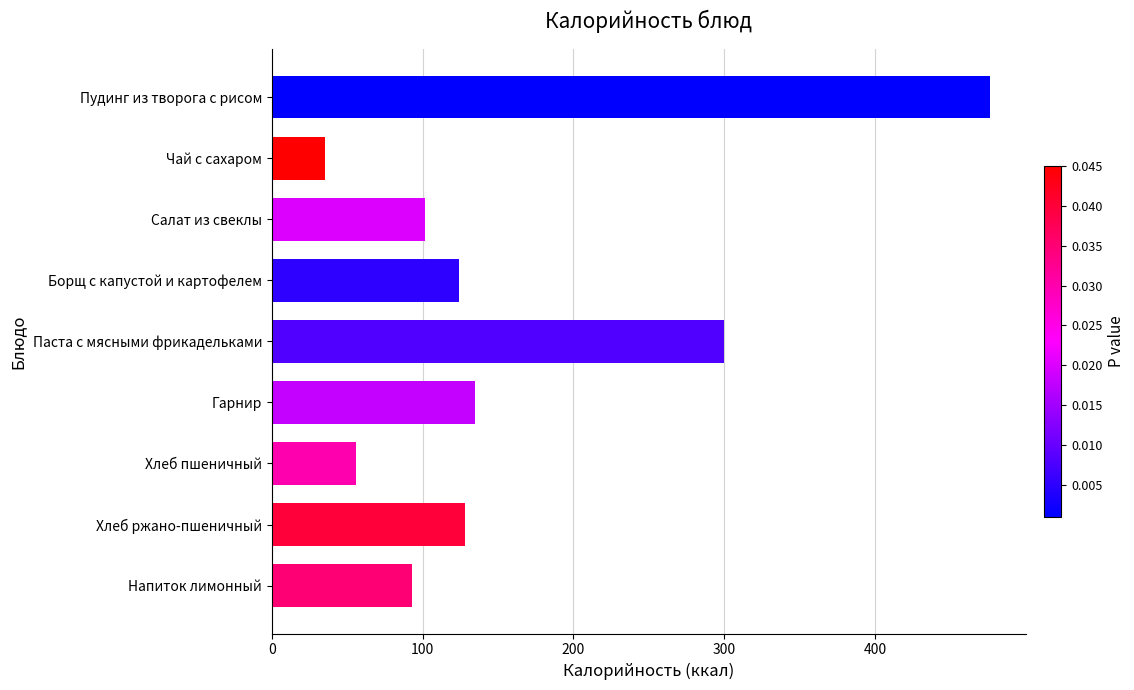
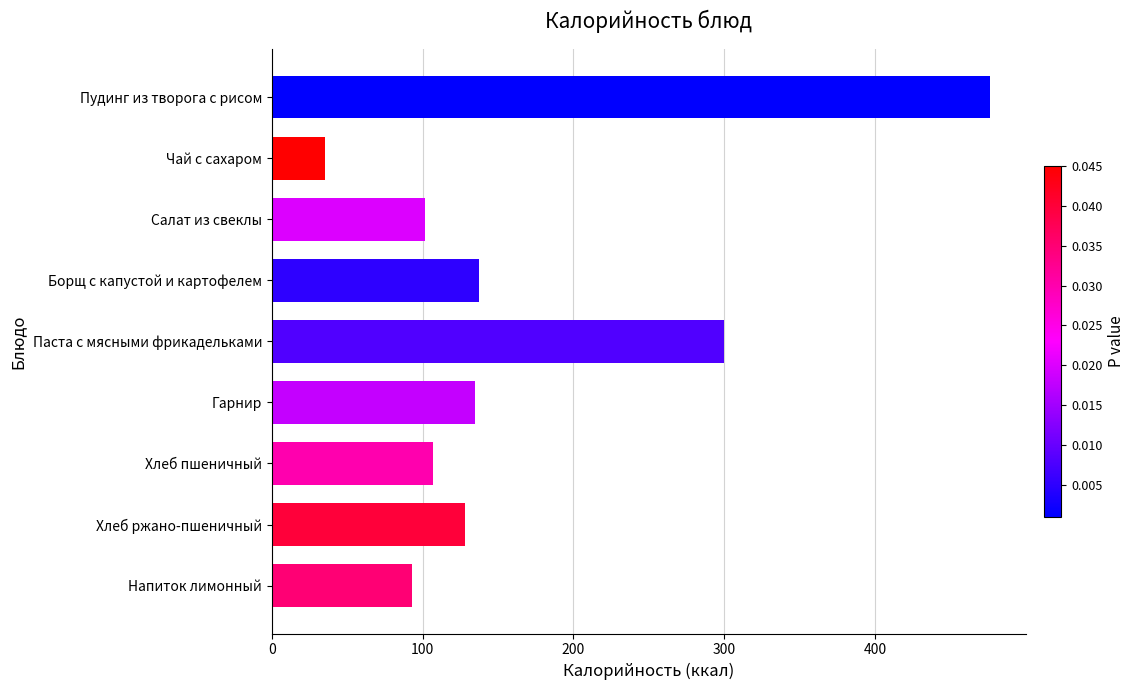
Борщ с капустой и картофелем: 124 -> 138
Хлеб пшеничный: 56 -> 107
